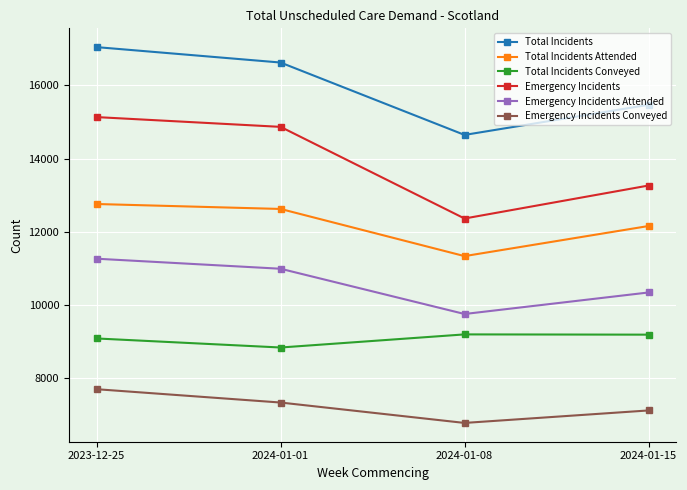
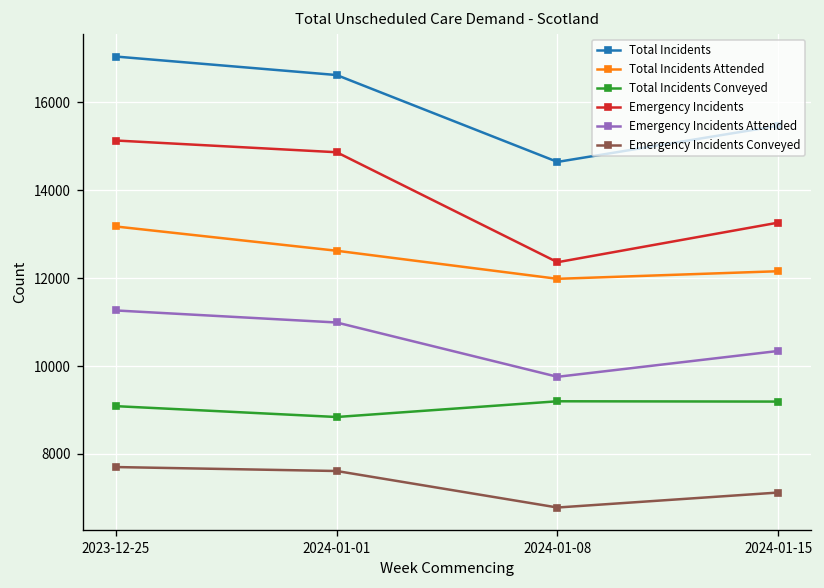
Total Incidents Attended, 2023-12-25: 12800 -> 13200
Emergency Incidents Conveyed, 2024-01-01: 7300 -> 7600
Total Incidents Attended, 2024-01-08: 11300 -> 12000
